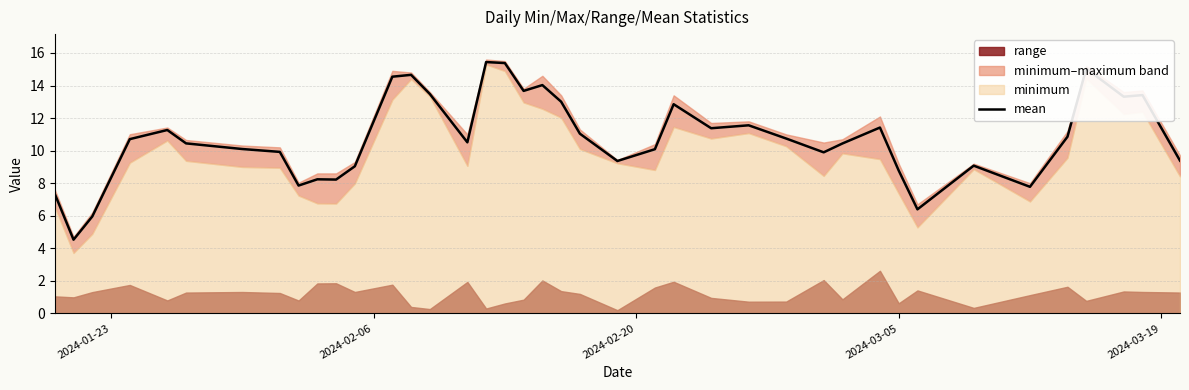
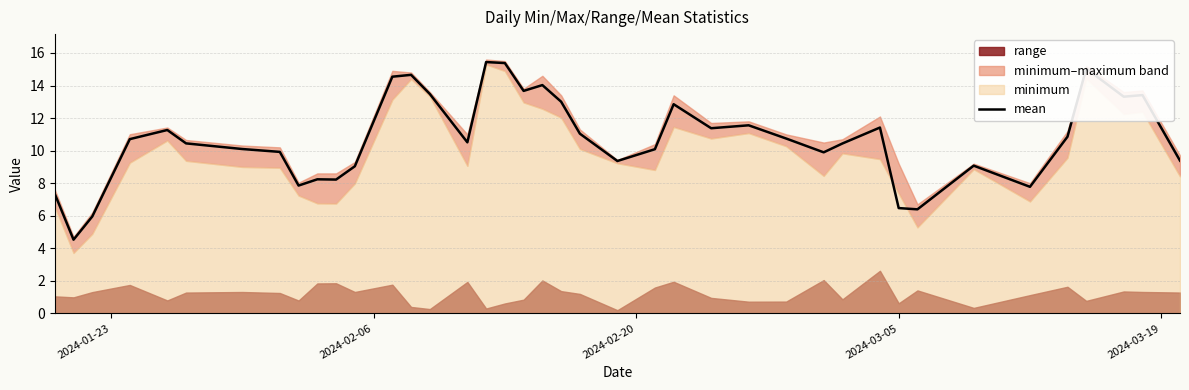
mean, 2024-03-05: 8.8 -> 6.5
